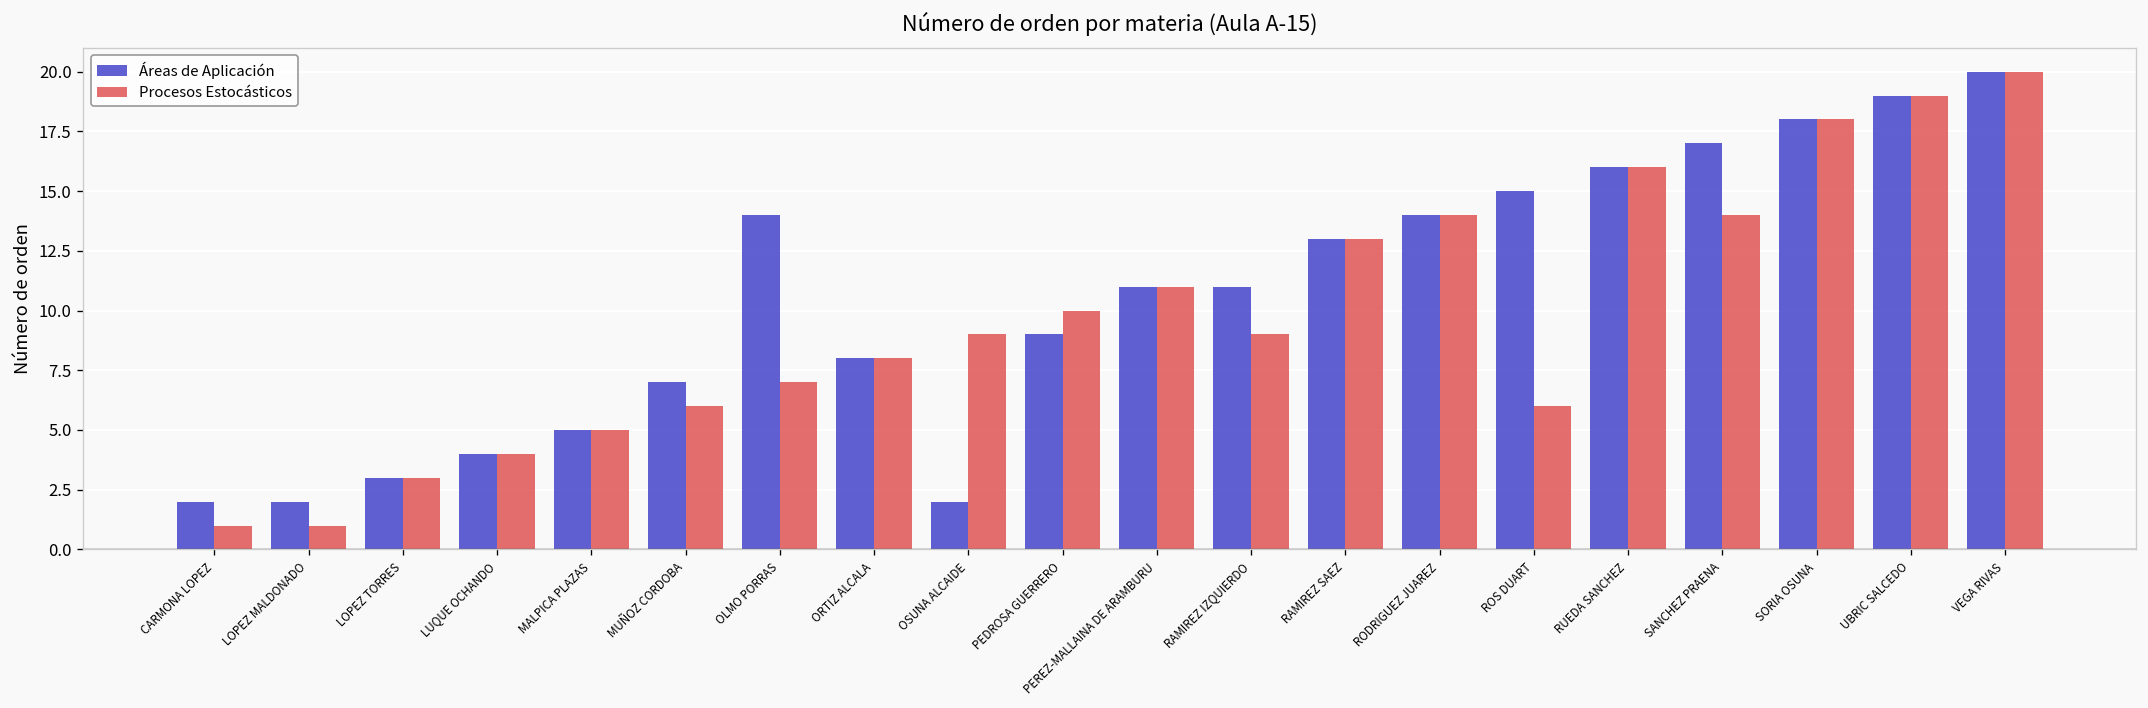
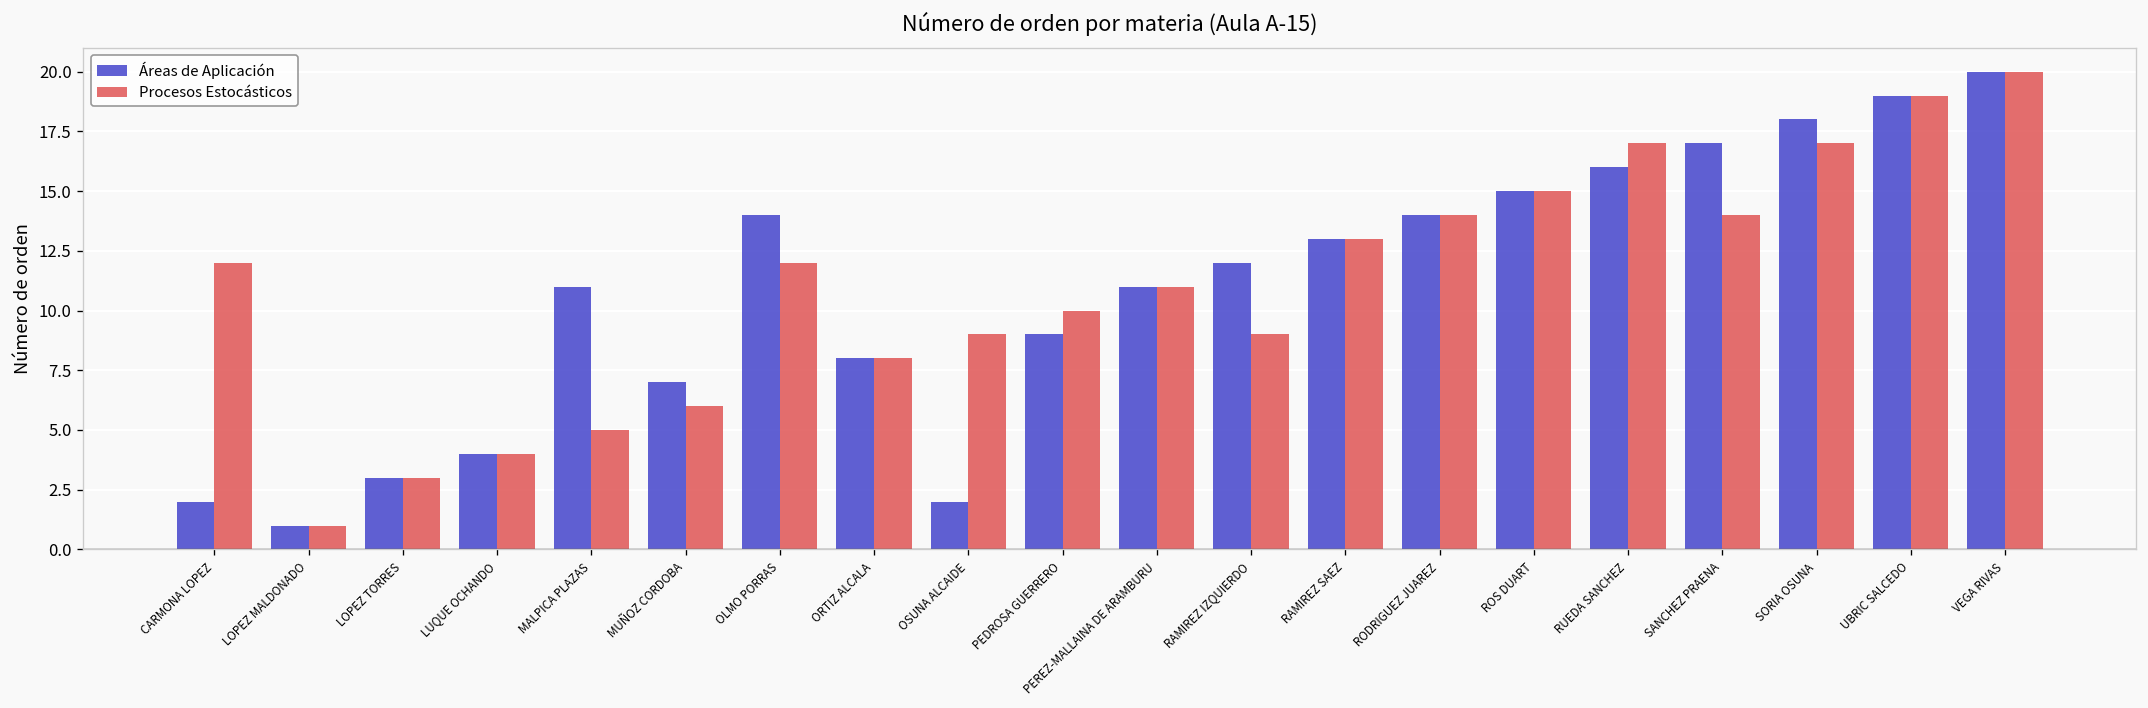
Procesos Estocásticos, CARMONA LOPEZ: 1 -> 12
Áreas de Aplicación, LOPEZ MALDONADO: 2 -> 1
Áreas de Aplicación, MALPICA PLAZAS: 5 -> 11
Procesos Estocásticos, OLMO PORRAS: 7 -> 12
Áreas de Aplicación, RAMIREZ IZQUIERDO: 11 -> 12
Procesos Estocásticos, ROS DUART: 6 -> 15
Procesos Estocásticos, RUEDA SANCHEZ: 16 -> 17
Procesos Estocásticos, SORIA OSUNA: 18 -> 17
